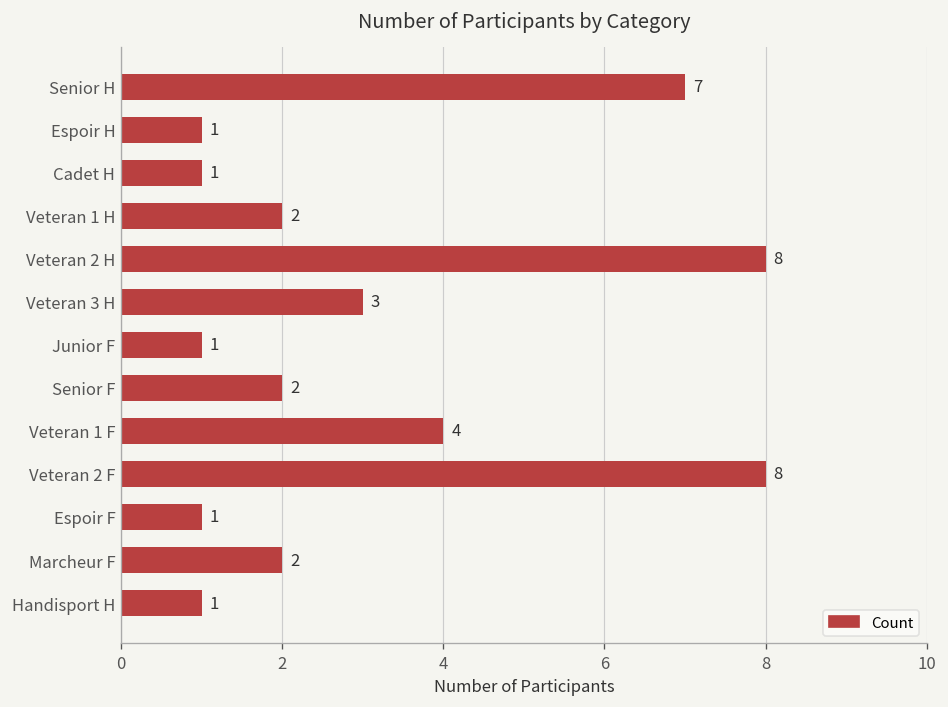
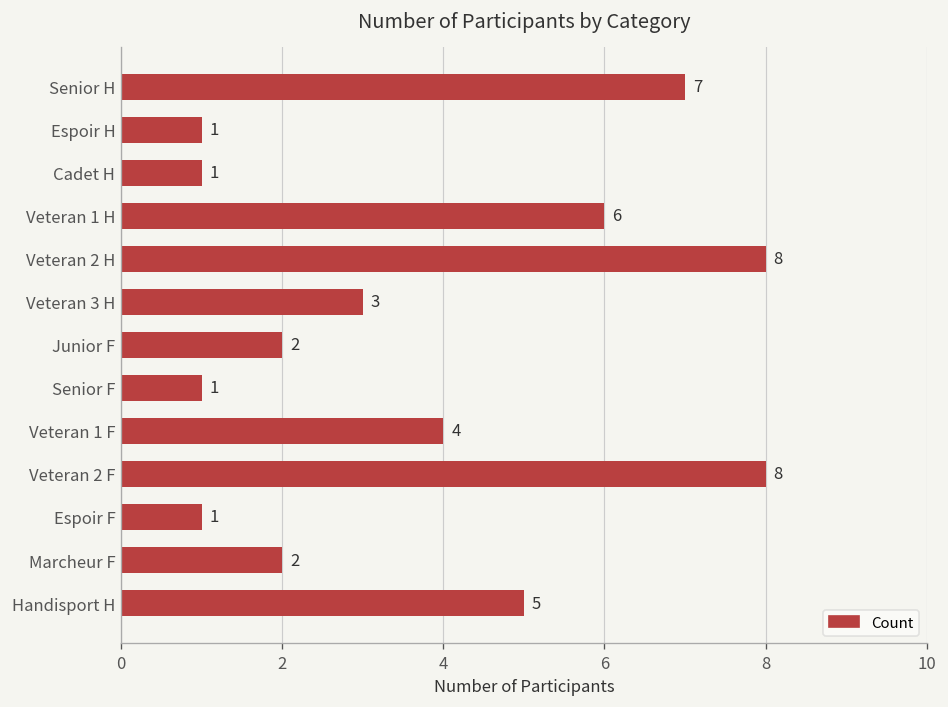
Veteran 1 H: 2 -> 6
Junior F: 1 -> 2
Senior F: 2 -> 1
Handisport H: 1 -> 5
